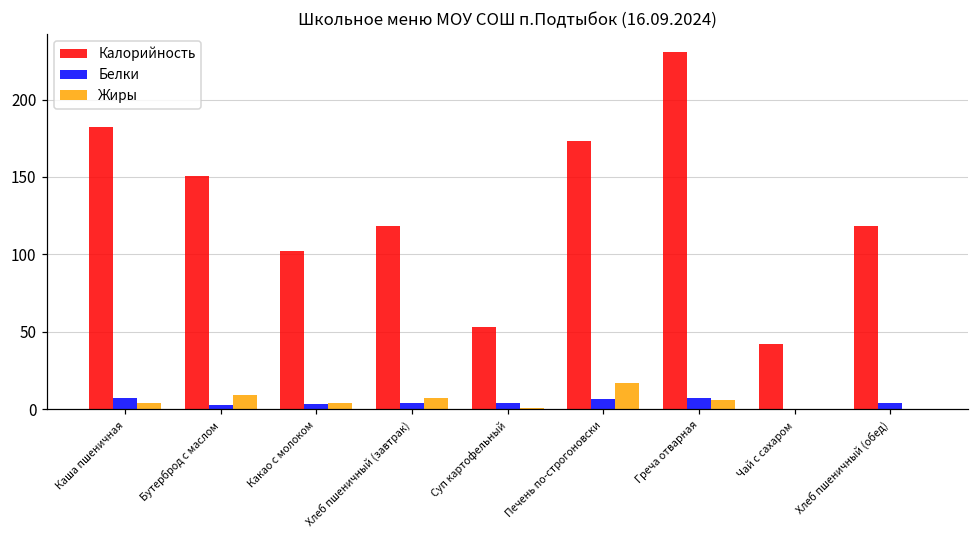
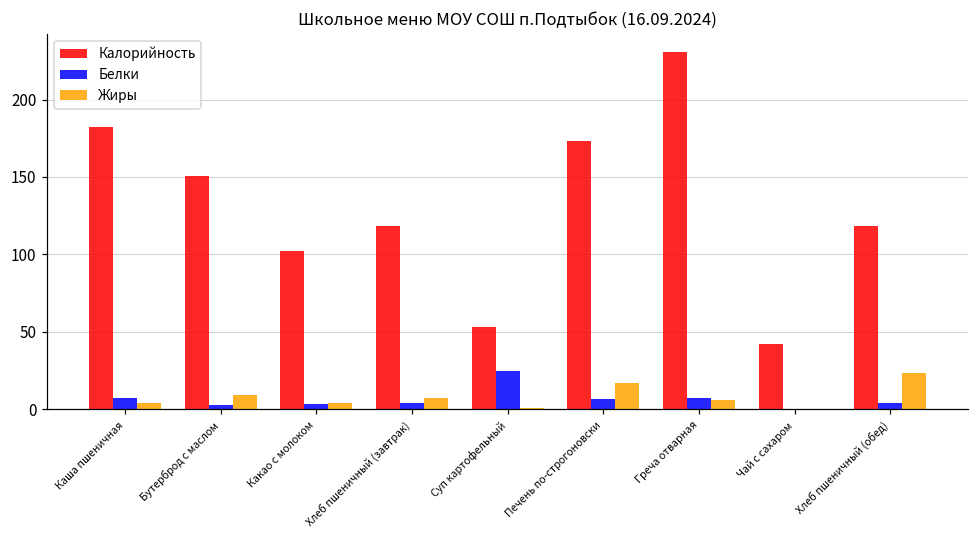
Белки, Суп картофельный: 4 -> 25
Жиры, Хлеб пшеничный (обед): 0 -> 24
